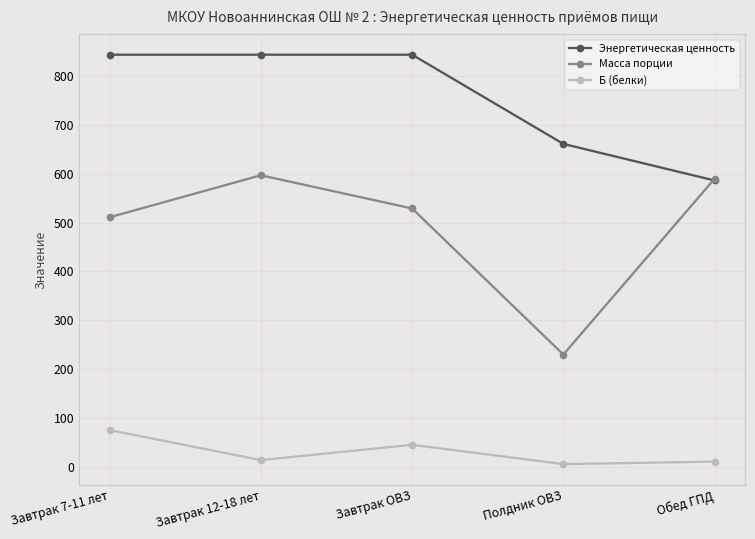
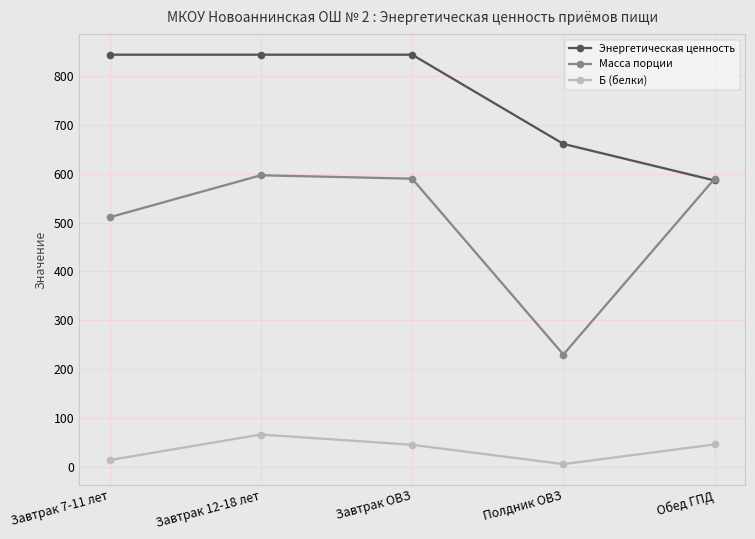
Б (белки), Завтрак 7-11 лет: 80 -> 10
Б (белки), Завтрак 12-18 лет: 10 -> 70
Масса порции, Завтрак ОВЗ: 530 -> 590
Б (белки), Обед ГПД: 10 -> 50
